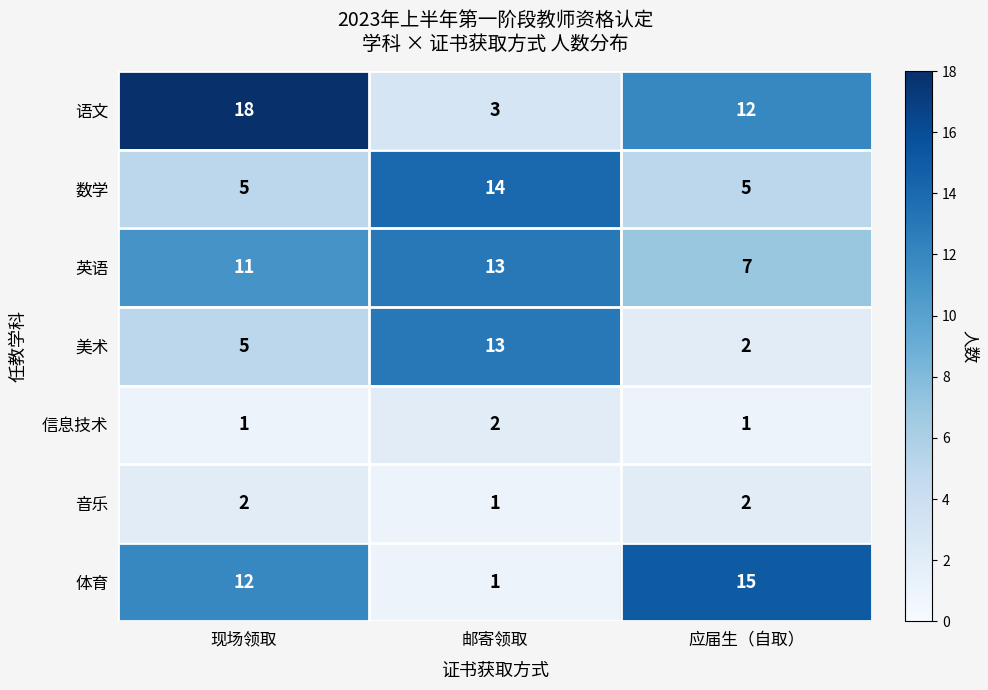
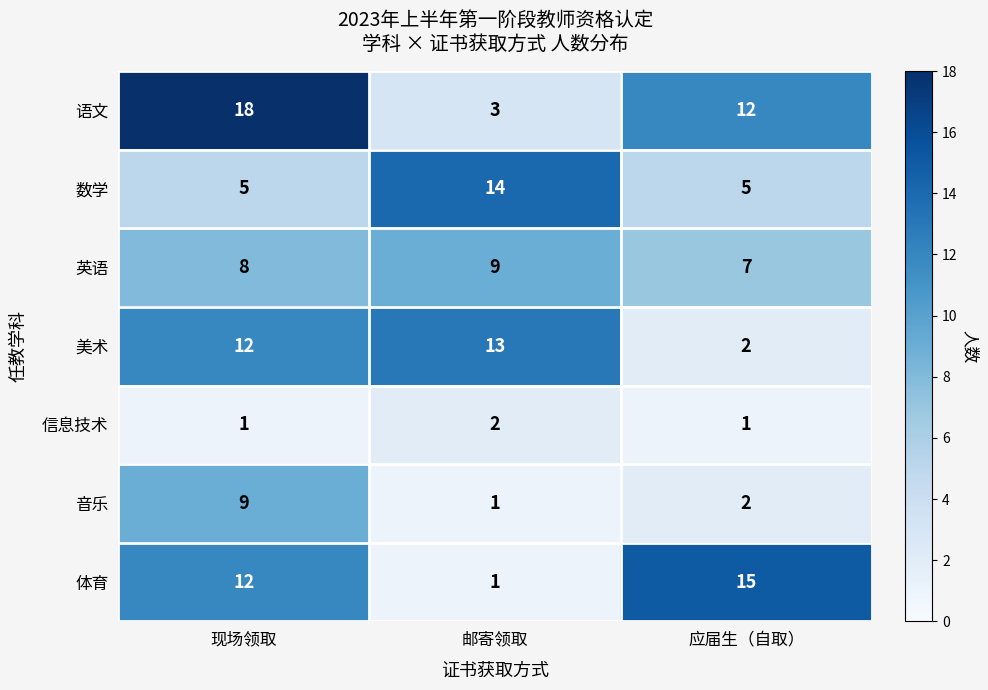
英语, 现场领取: 11 -> 8
英语, 邮寄领取: 13 -> 9
美术, 现场领取: 5 -> 12
音乐, 现场领取: 2 -> 9
